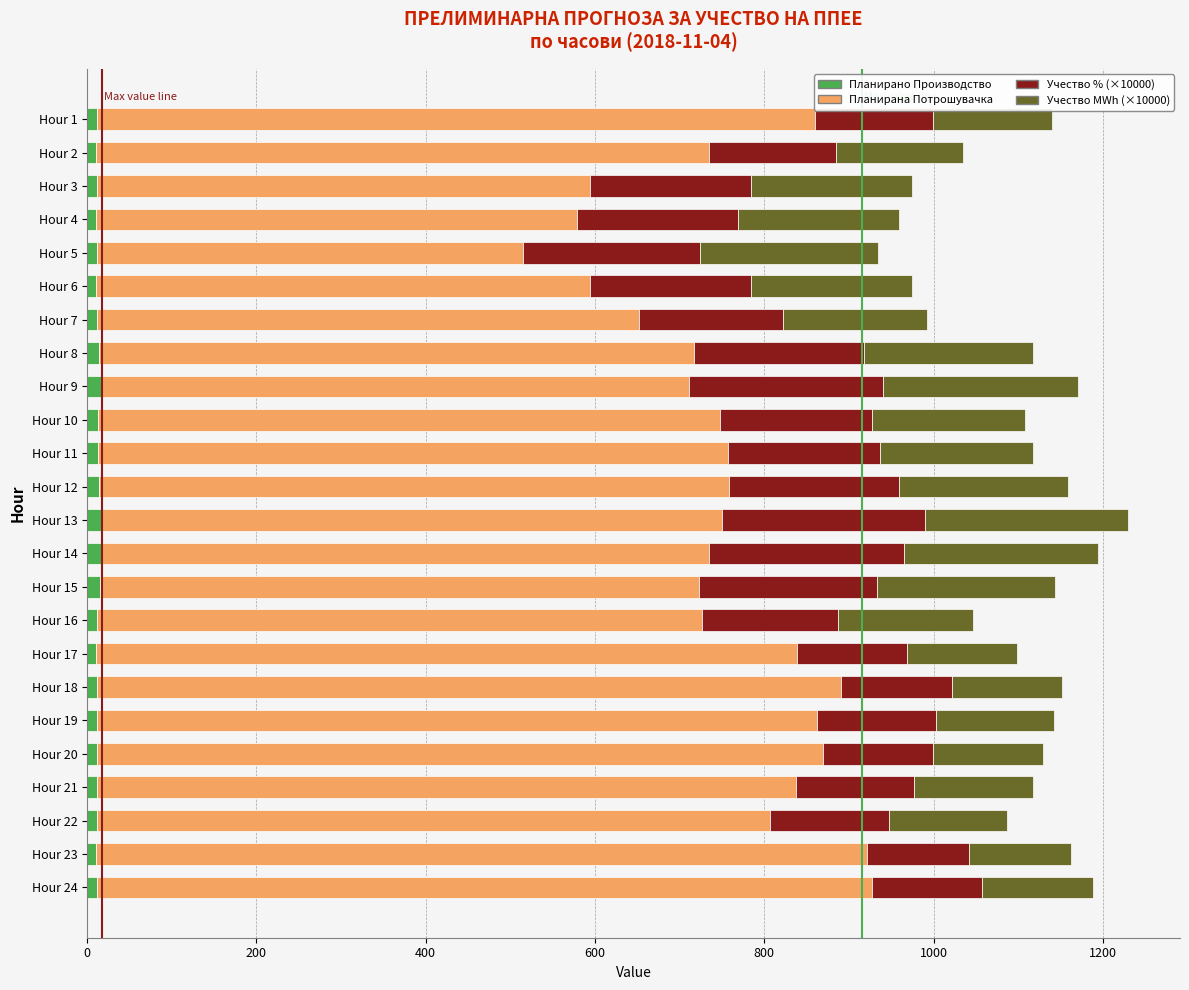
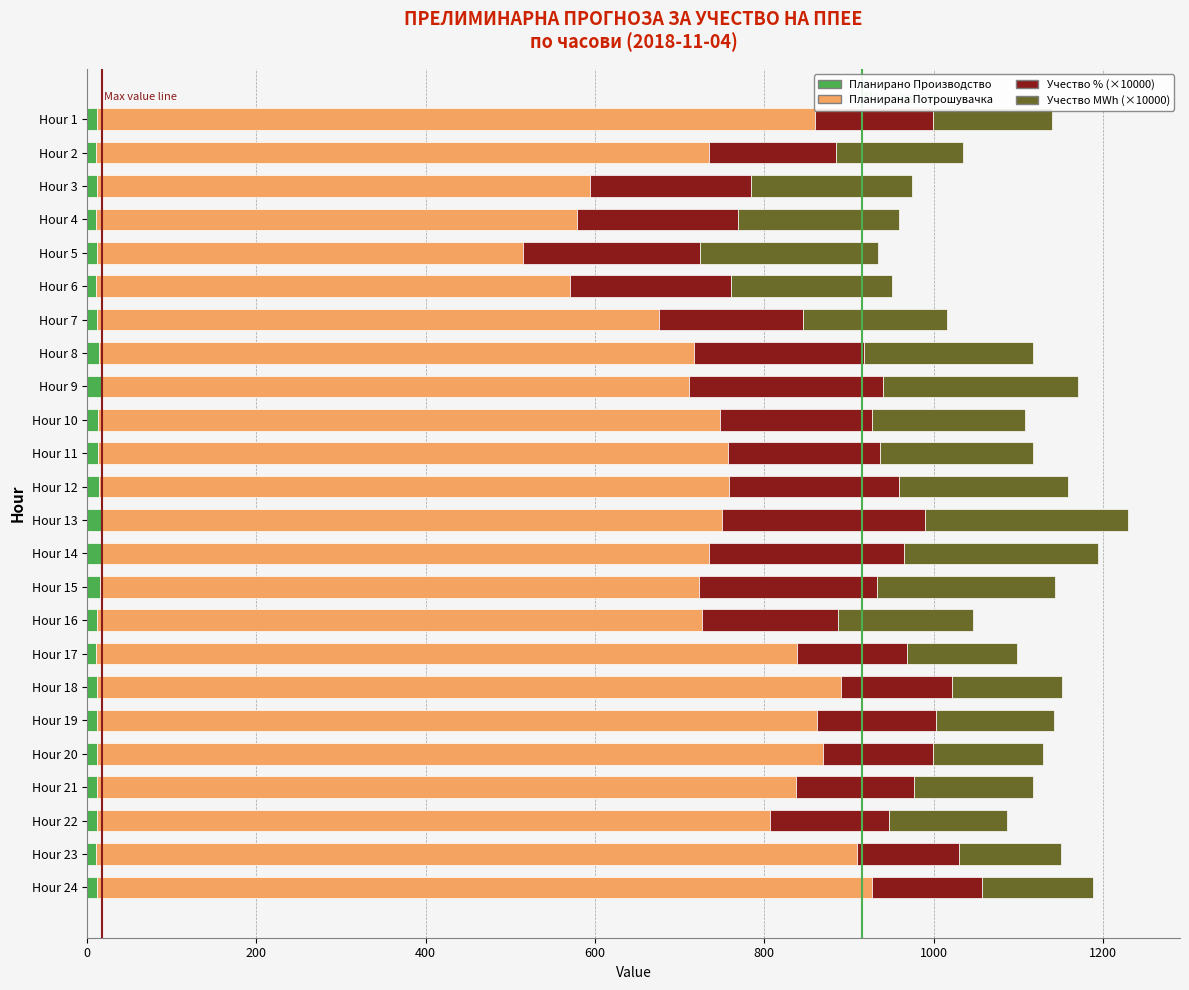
Планирана Потрошувачка, Hour 6: 580 -> 560
Планирана Потрошувачка, Hour 7: 640 -> 660
Планирана Потрошувачка, Hour 23: 910 -> 900
